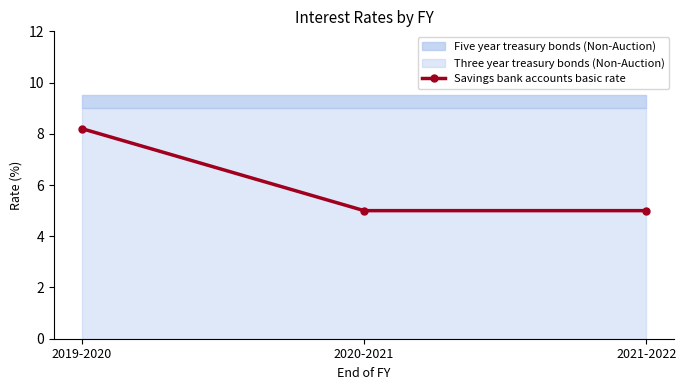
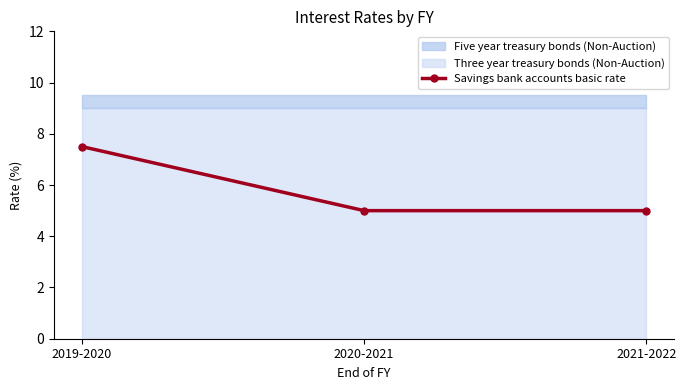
Savings bank accounts basic rate, 2019-2020: 8.2 -> 7.5
